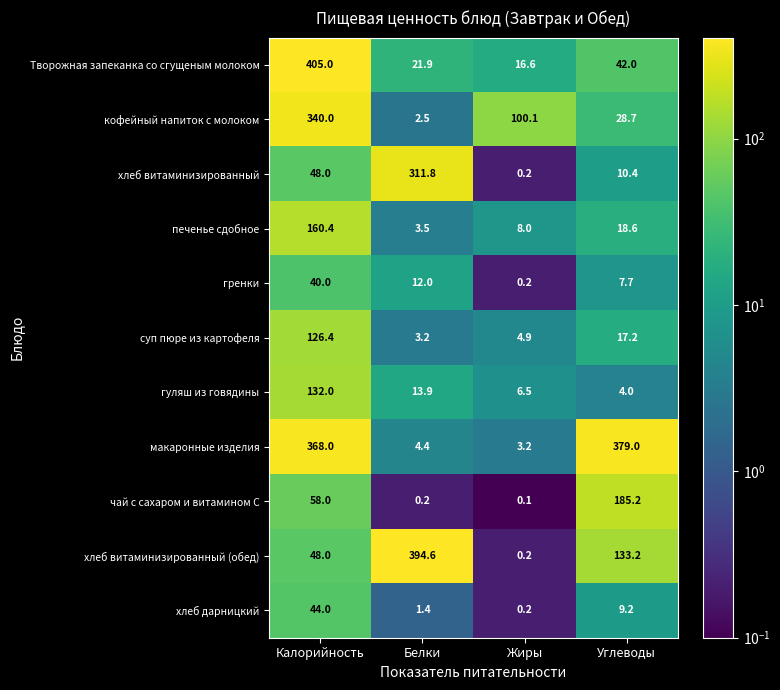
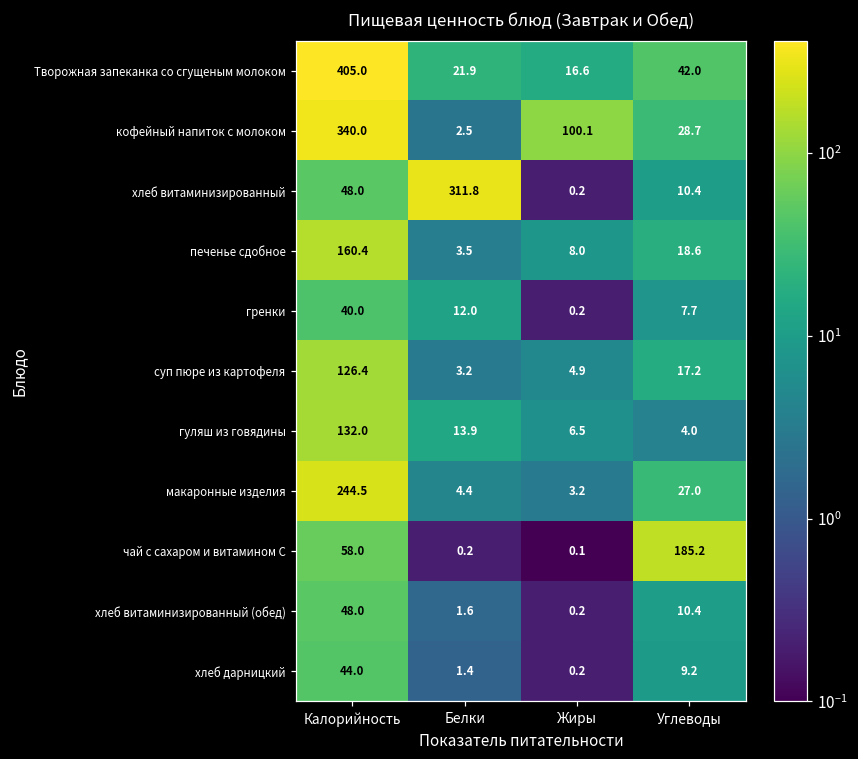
макаронные изделия, Калорийность: 368.0 -> 244.5
макаронные изделия, Углеводы: 379.0 -> 27.0
хлеб витаминизированный (обед), Белки: 394.6 -> 1.6
хлеб витаминизированный (обед), Углеводы: 133.2 -> 10.4
